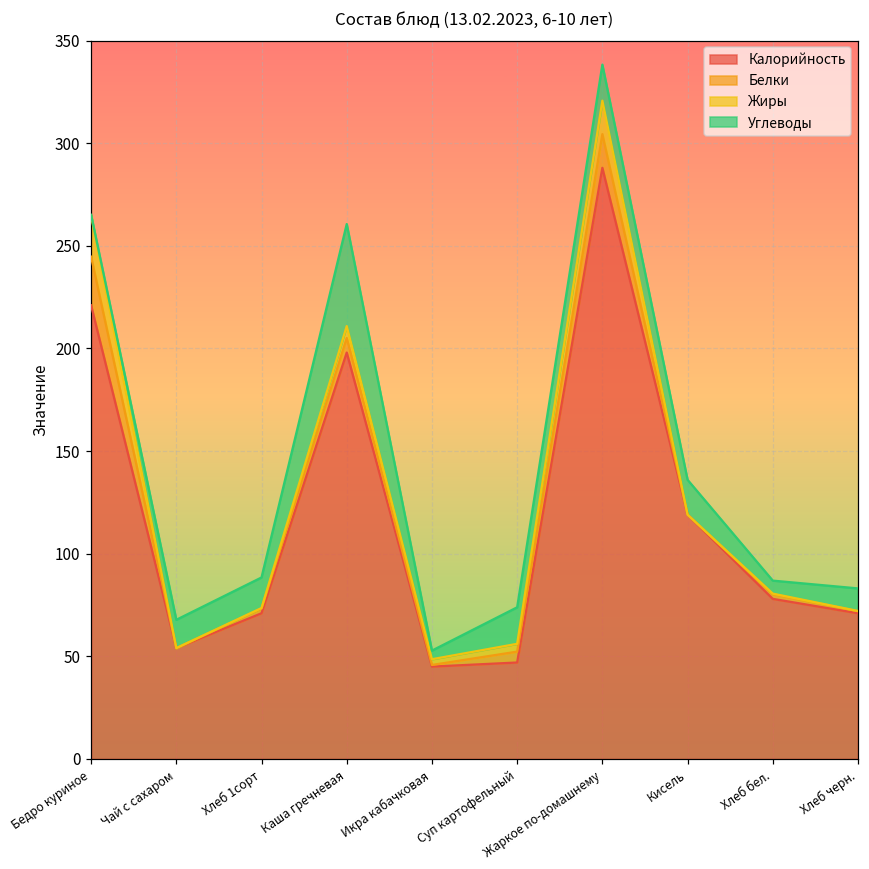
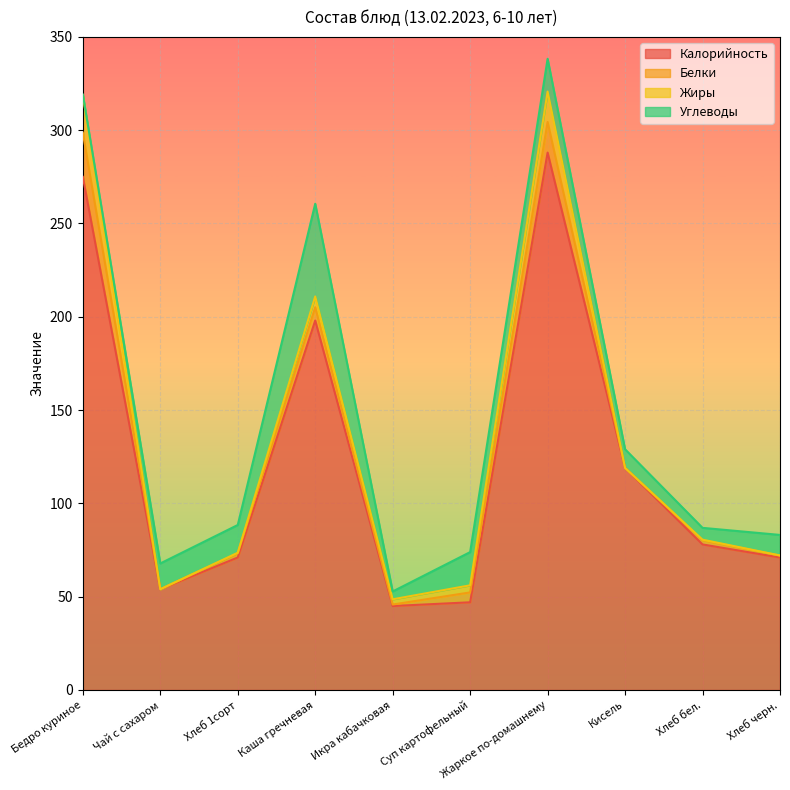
Калорийность, Бедро куриное: 221 -> 275
Углеводы, Кисель: 17 -> 10
